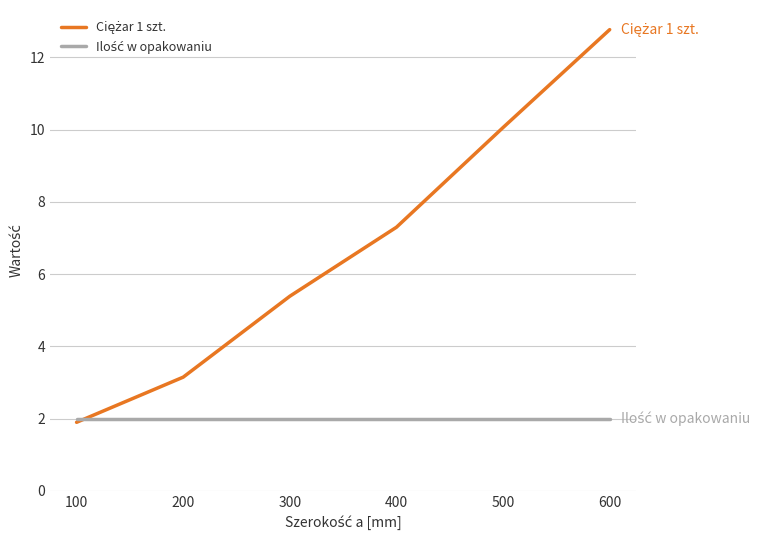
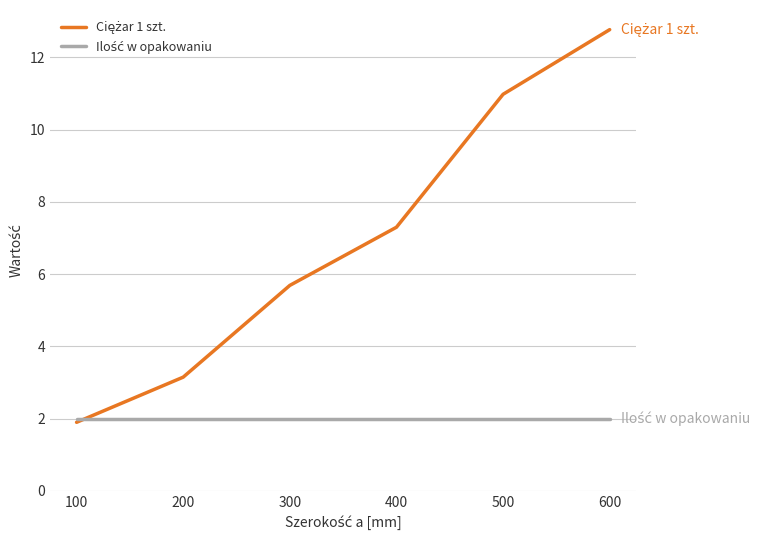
Ciężar 1 szt., 300: 5.4 -> 5.7
Ciężar 1 szt., 500: 10.1 -> 11.0
